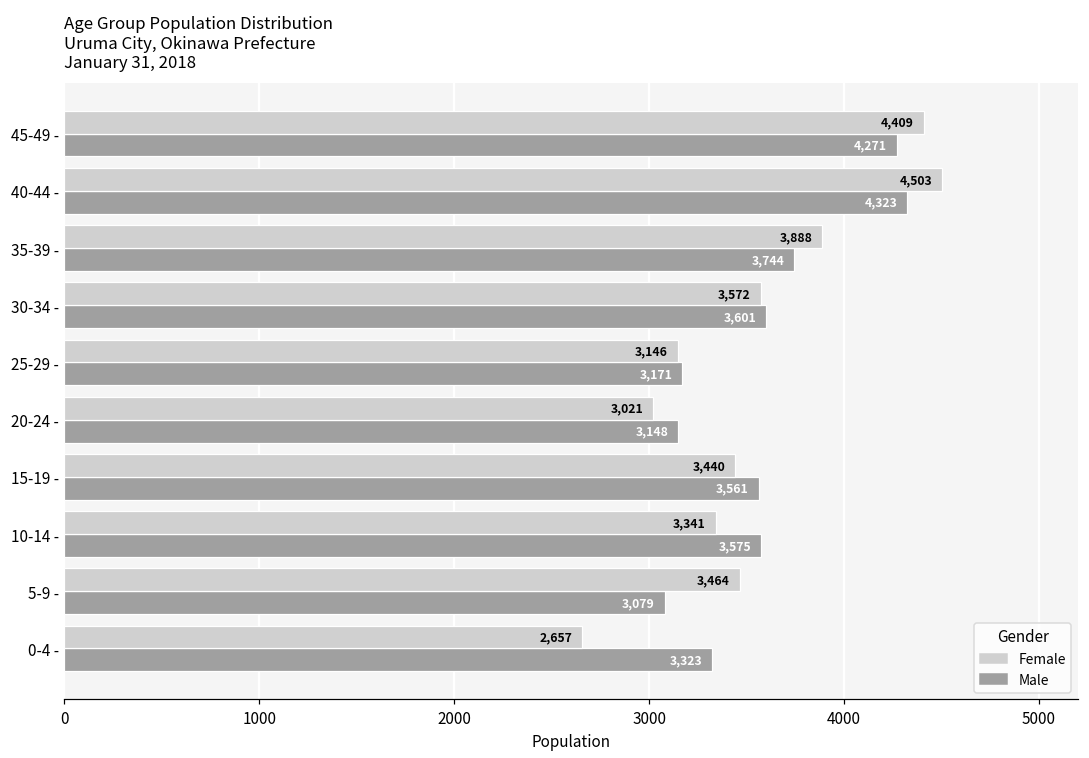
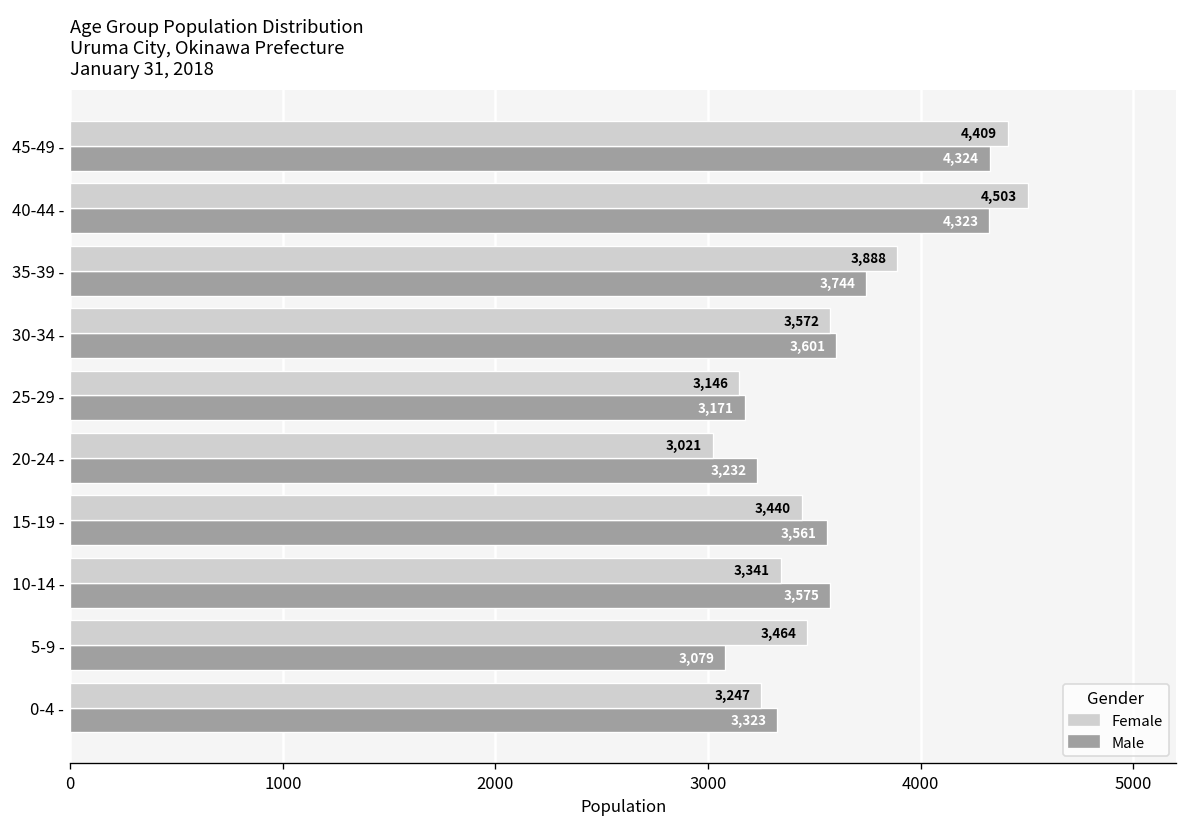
Male, 45-49 -: 4,271 -> 4,324
Male, 20-24 -: 3,148 -> 3,232
Female, 0-4 -: 2,657 -> 3,247
